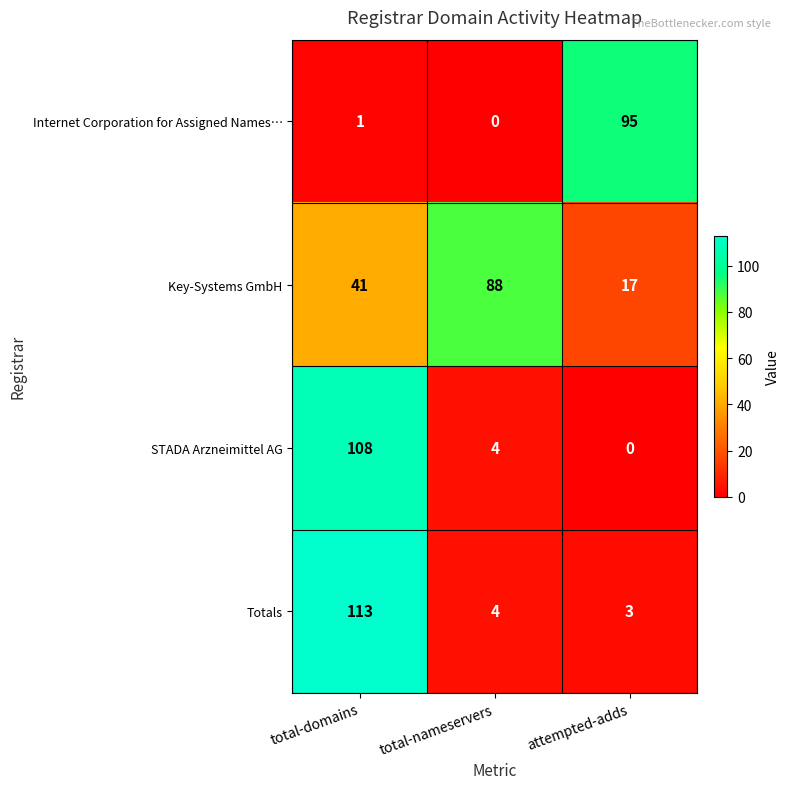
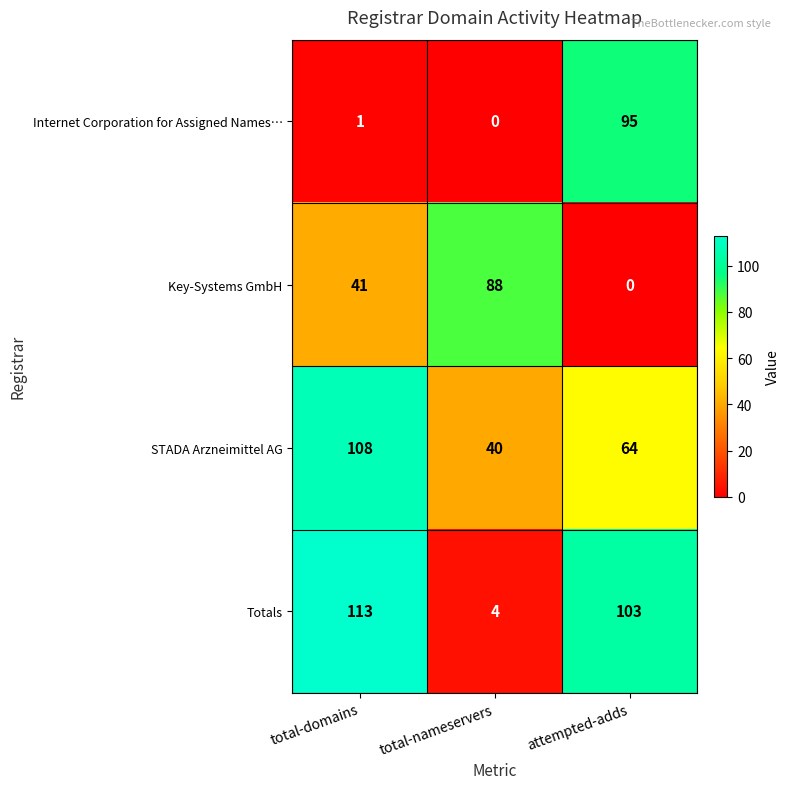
Key-Systems GmbH, attempted-adds: 17 -> 0
STADA Arzneimittel AG, total-nameservers: 4 -> 40
STADA Arzneimittel AG, attempted-adds: 0 -> 64
Totals, attempted-adds: 3 -> 103
